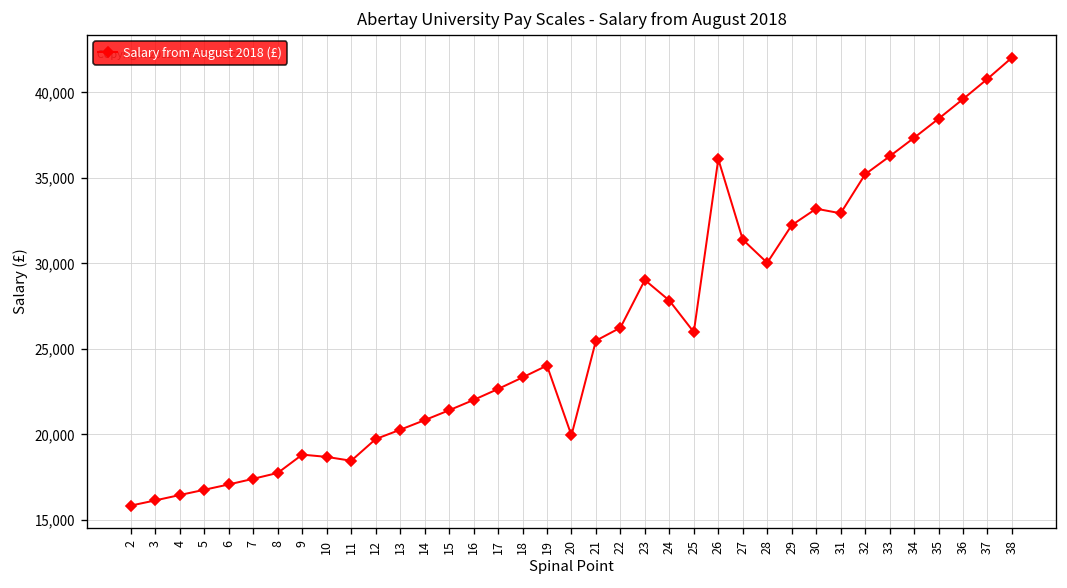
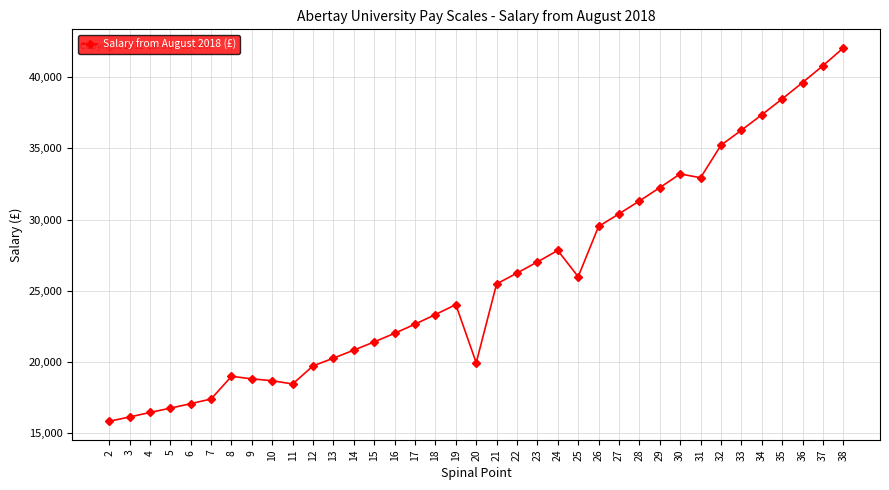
8: 17,800 -> 19,000
23: 29,000 -> 27,000
26: 36,100 -> 29,500
27: 31,400 -> 30,400
28: 30,000 -> 31,300
